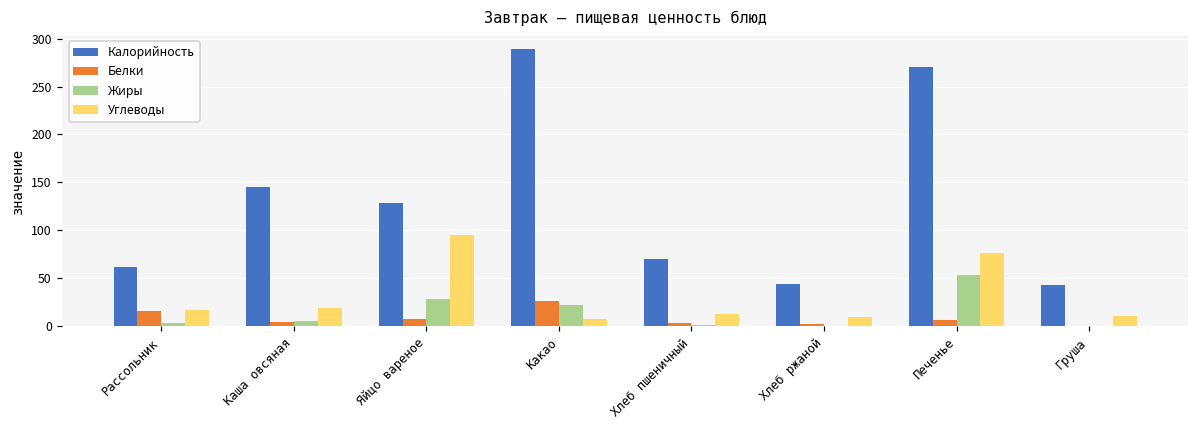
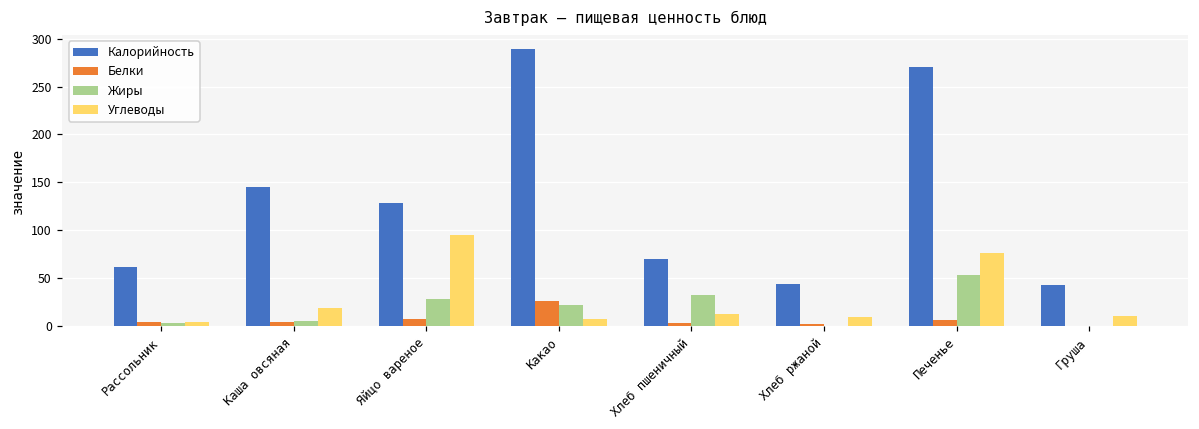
Белки, Рассольник: 20 -> 0
Углеводы, Рассольник: 20 -> 0
Жиры, Хлеб пшеничный: 0 -> 30
